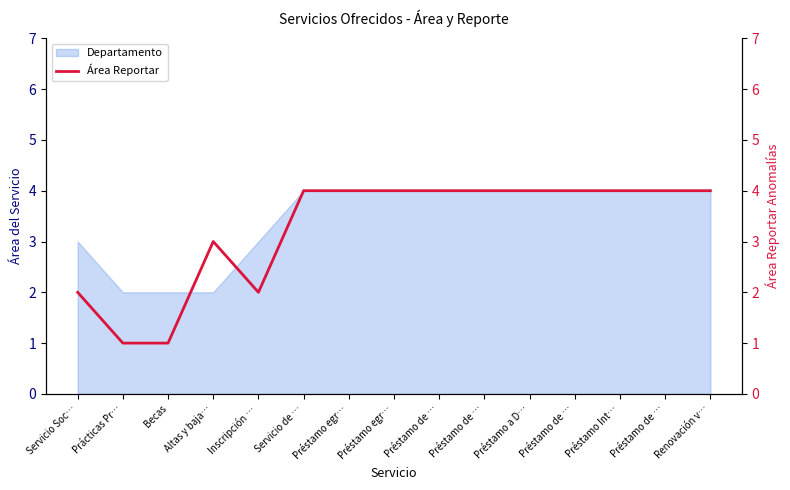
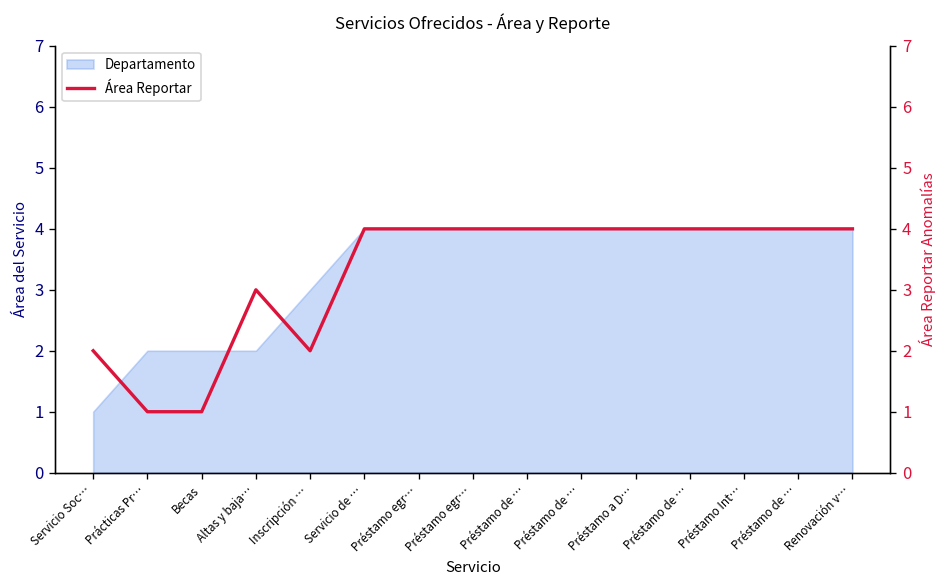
Departamento, Servicio Soc…: 3 -> 1
